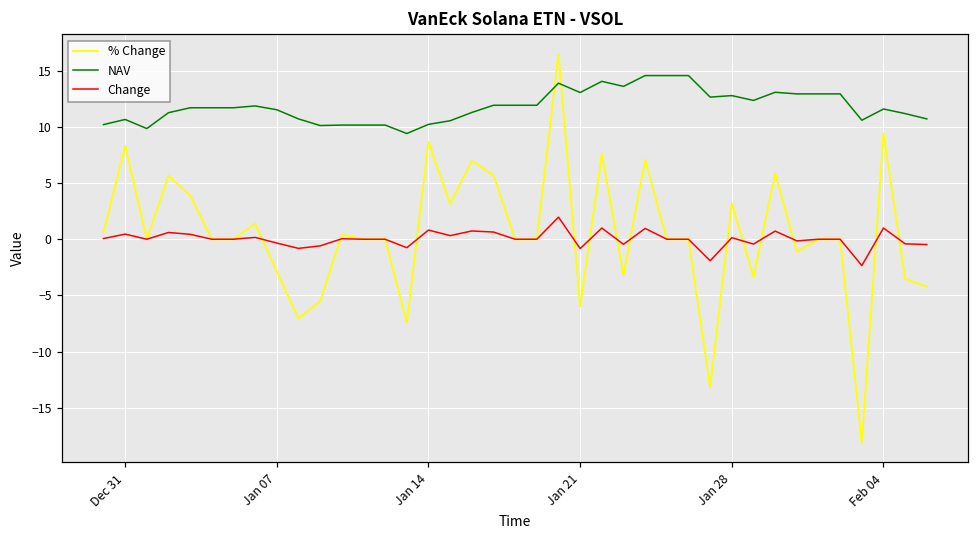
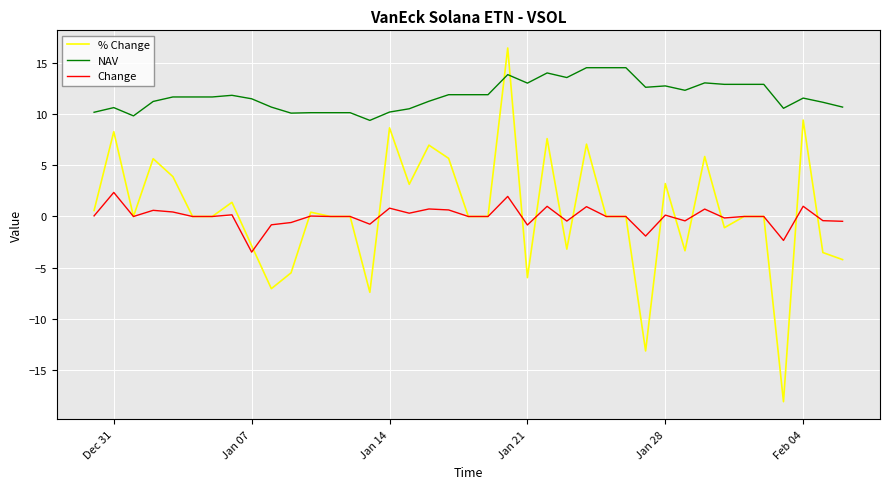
Change, Dec 31: 0.5 -> 2.4
Change, Jan 07: -0.3 -> -3.5
